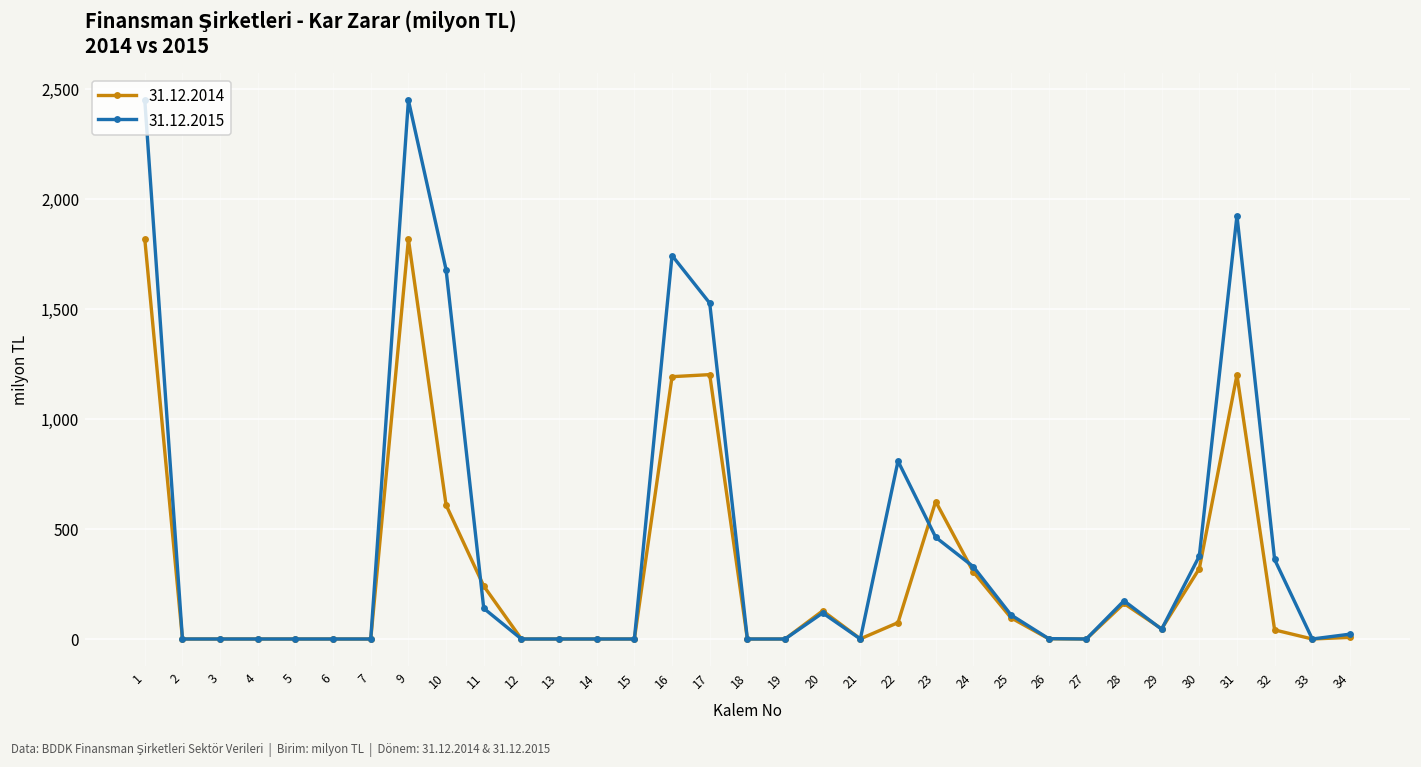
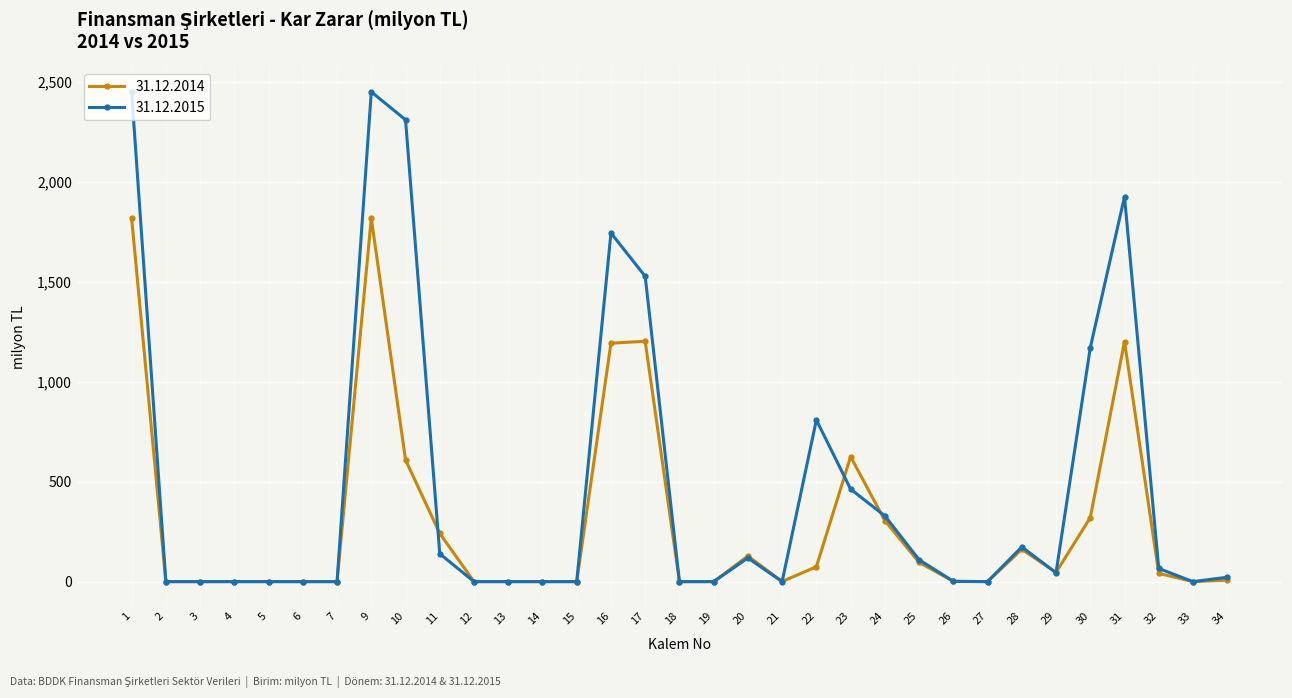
31.12.2015, 10: 1,680 -> 2,310
31.12.2015, 30: 380 -> 1,170
31.12.2015, 32: 360 -> 70
